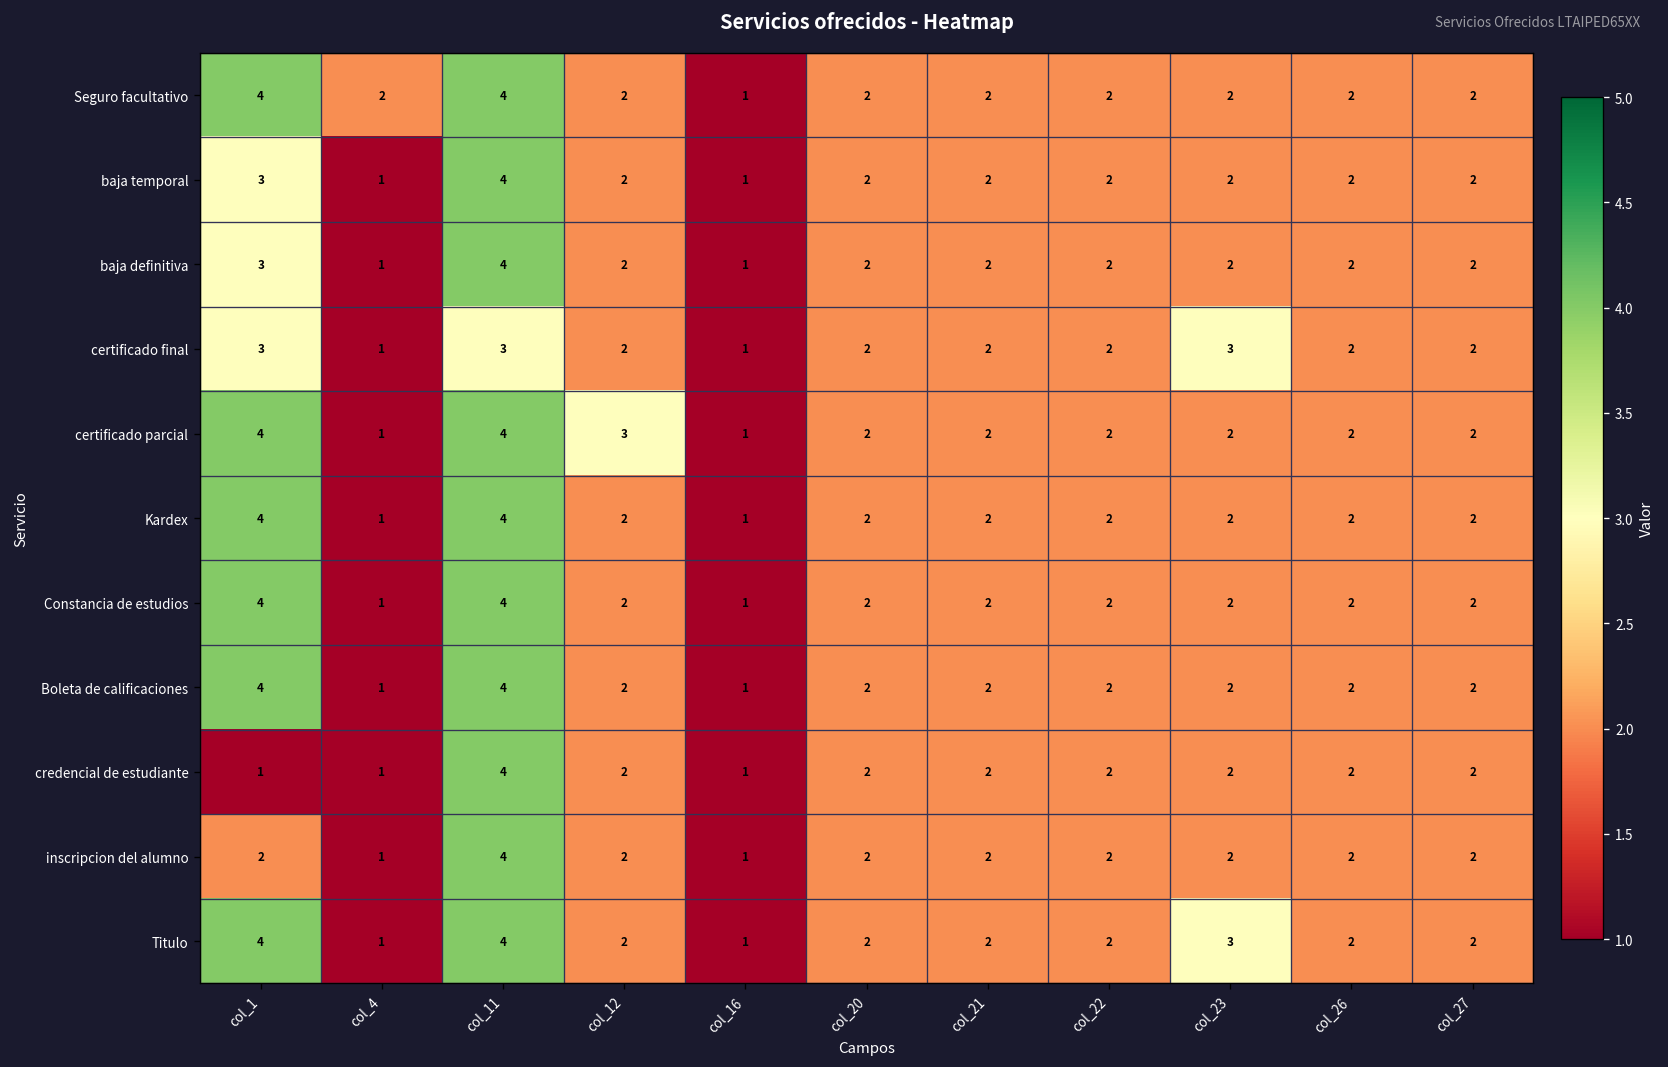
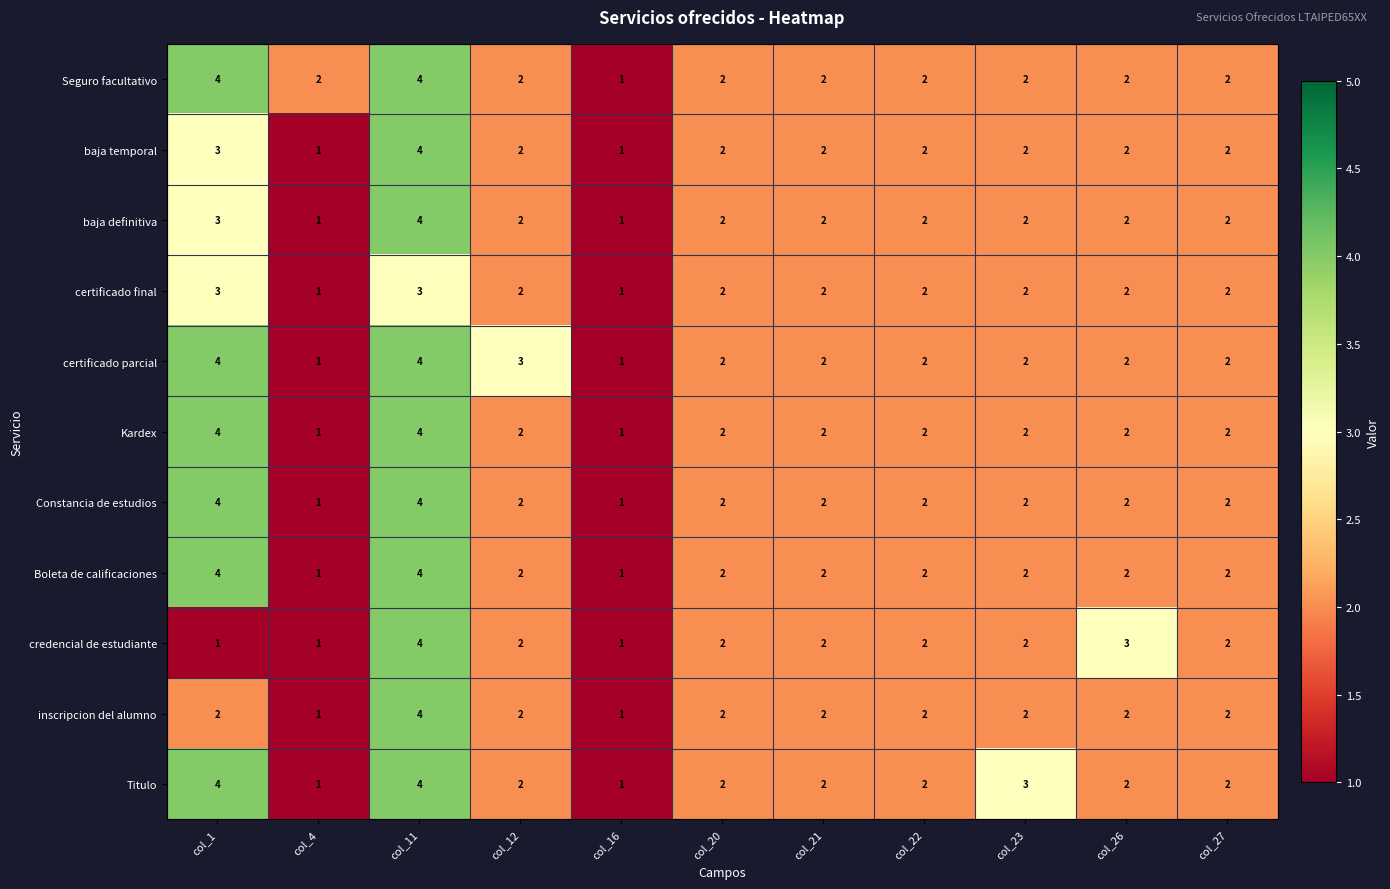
certificado final, col_23: 3 -> 2
credencial de estudiante, col_26: 2 -> 3
